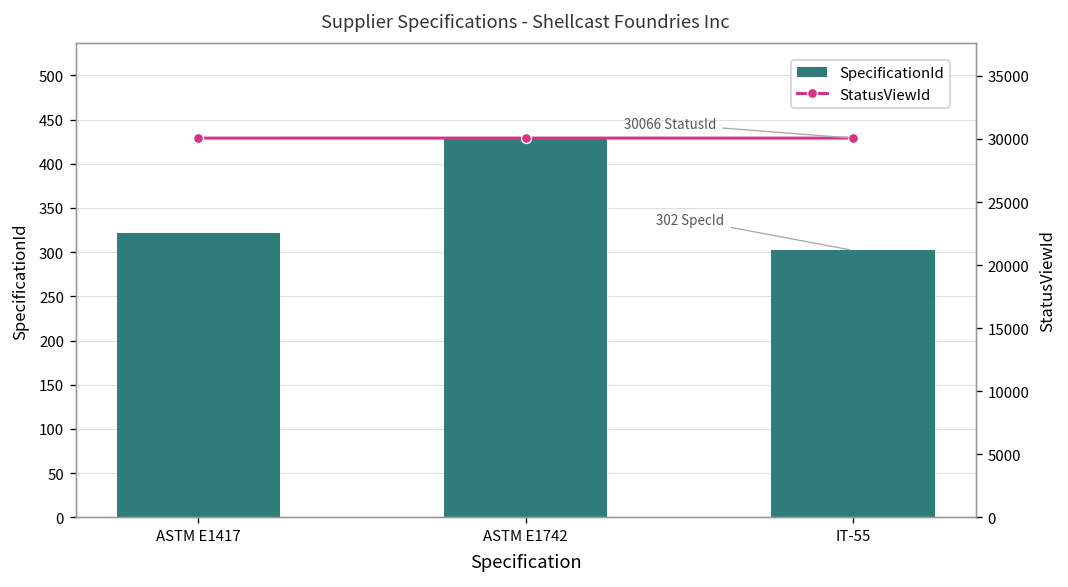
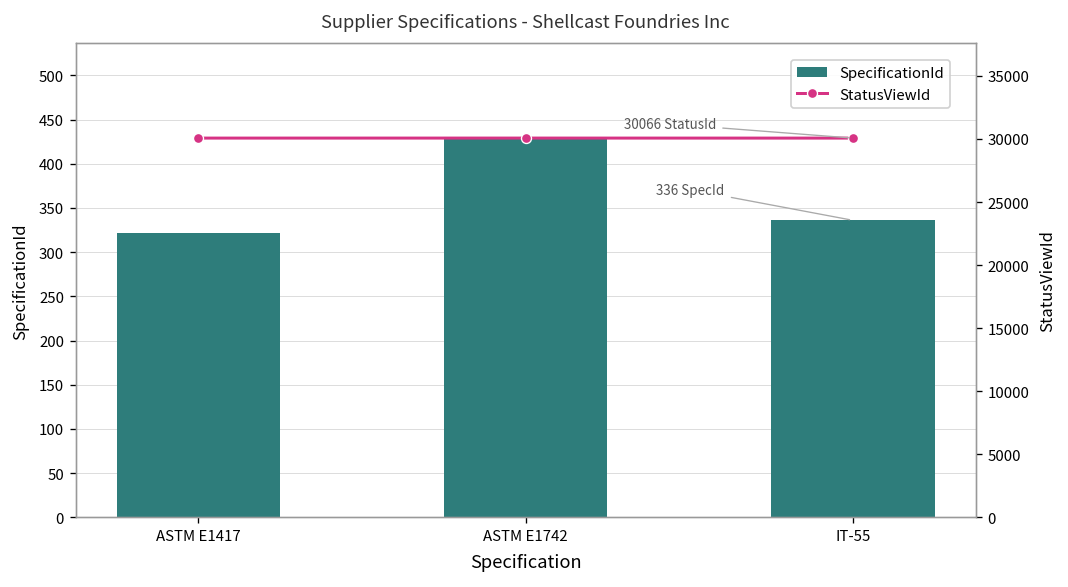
SpecificationId, IT-55: 302 -> 336
